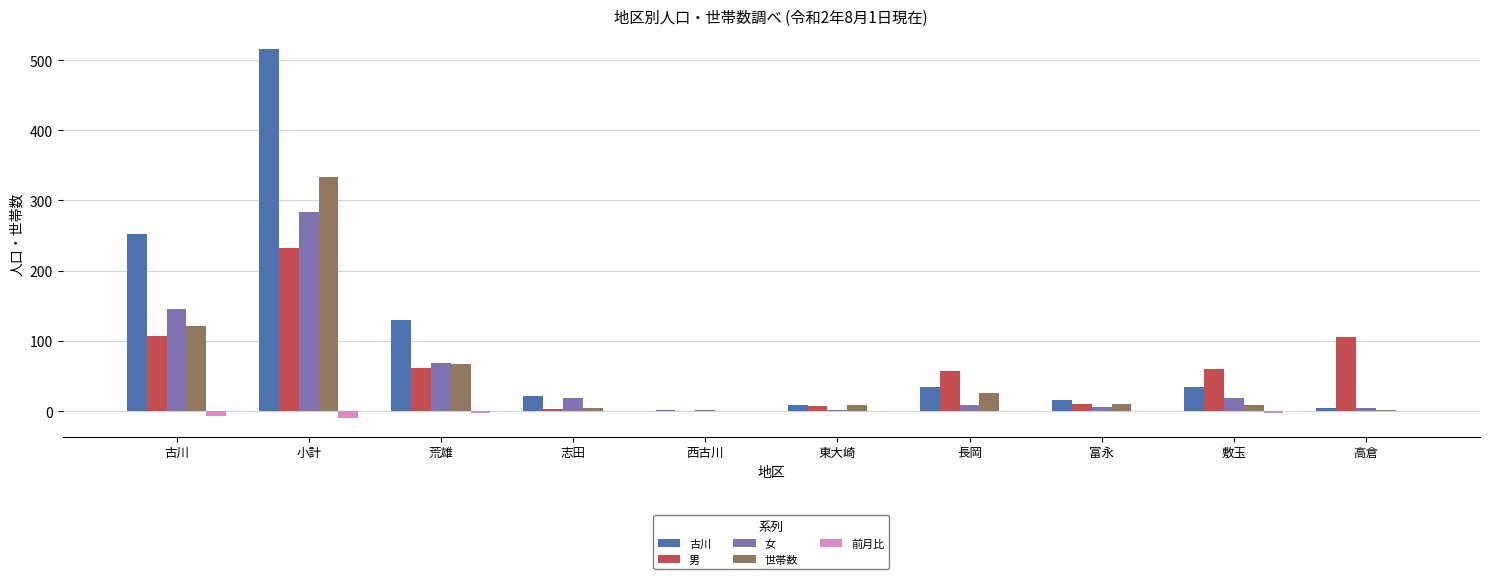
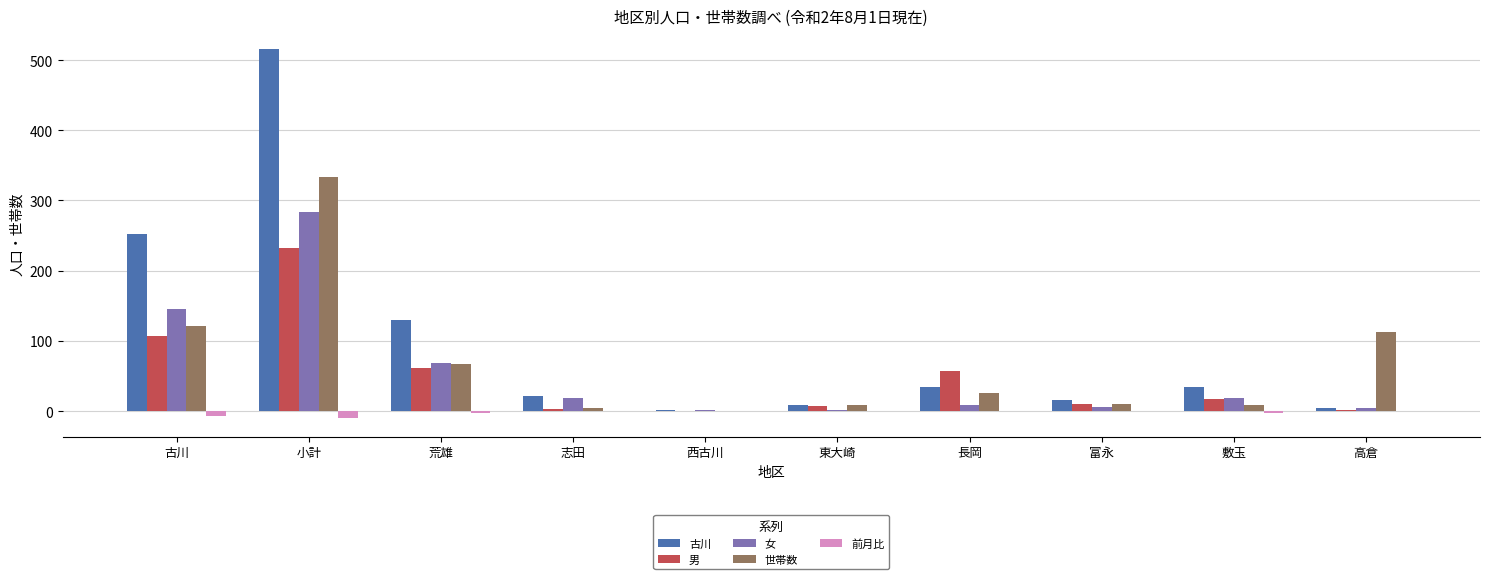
男, 敷玉: 60 -> 20
男, 高倉: 110 -> 0
世帯数, 高倉: 0 -> 110
